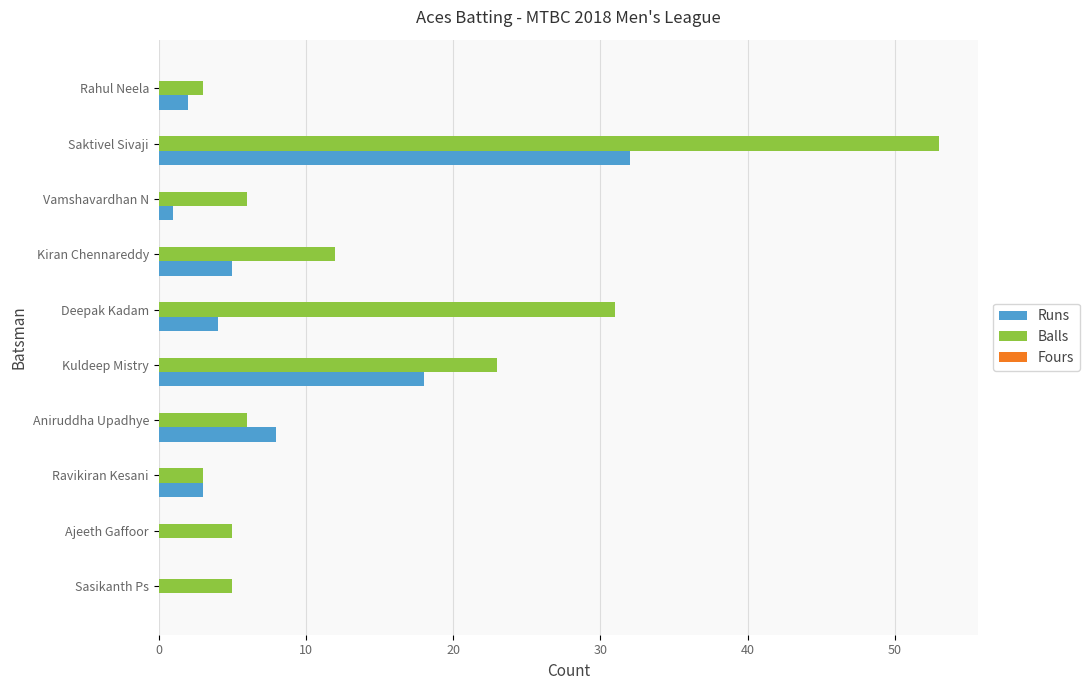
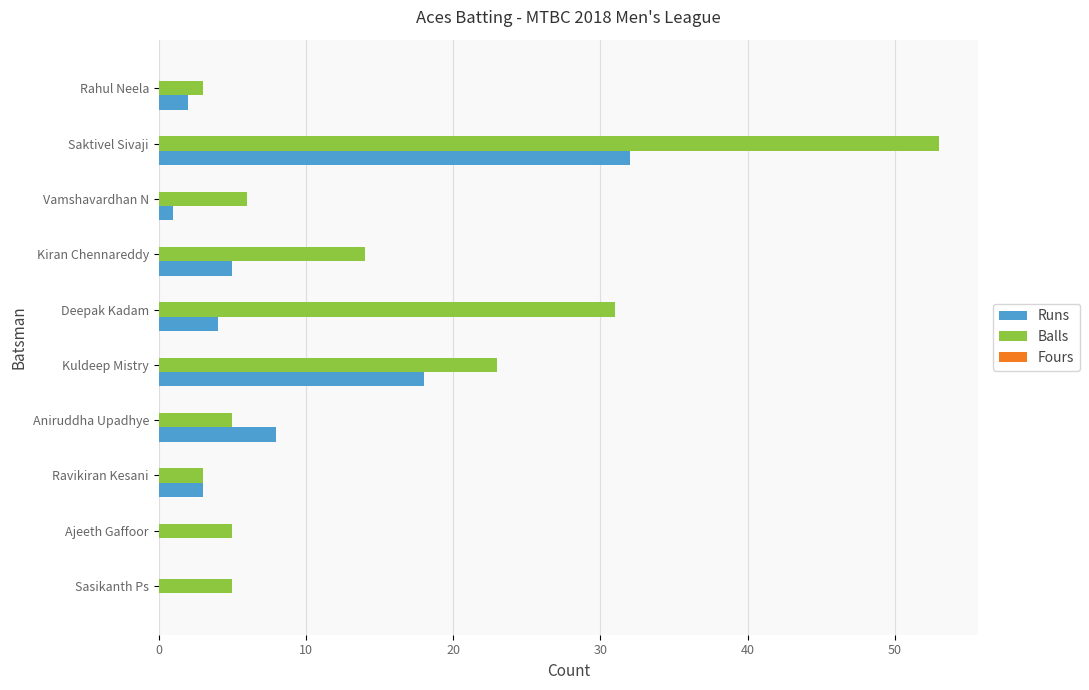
Balls, Kiran Chennareddy: 12 -> 14
Balls, Aniruddha Upadhye: 6 -> 5
